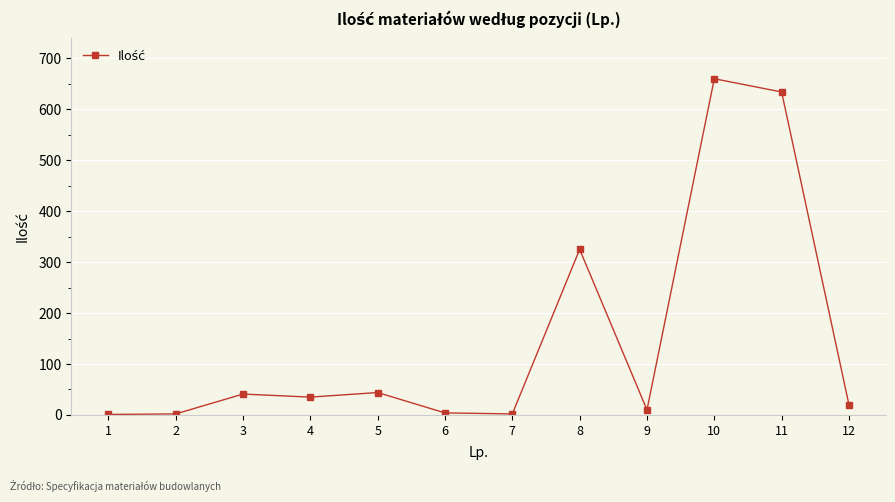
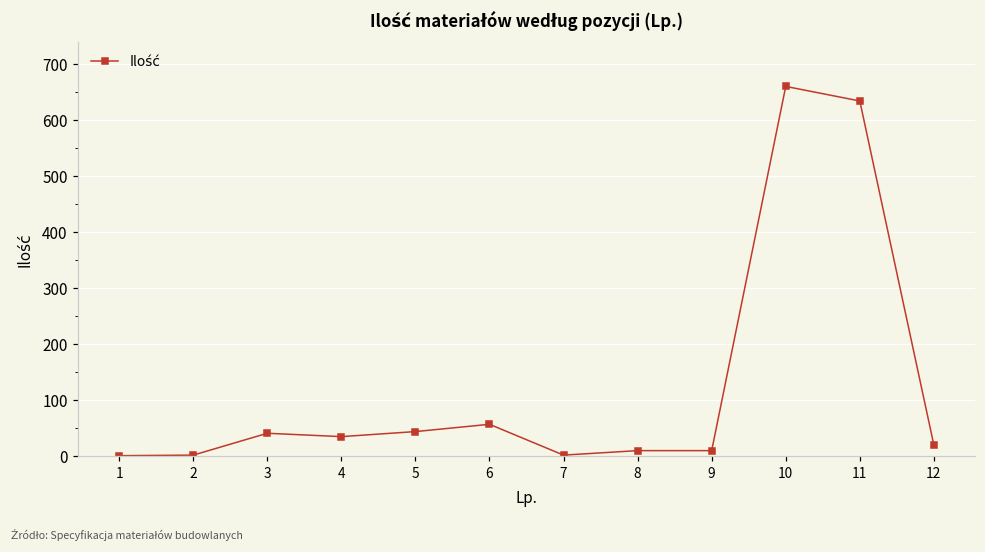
6: 0 -> 60
8: 330 -> 10
